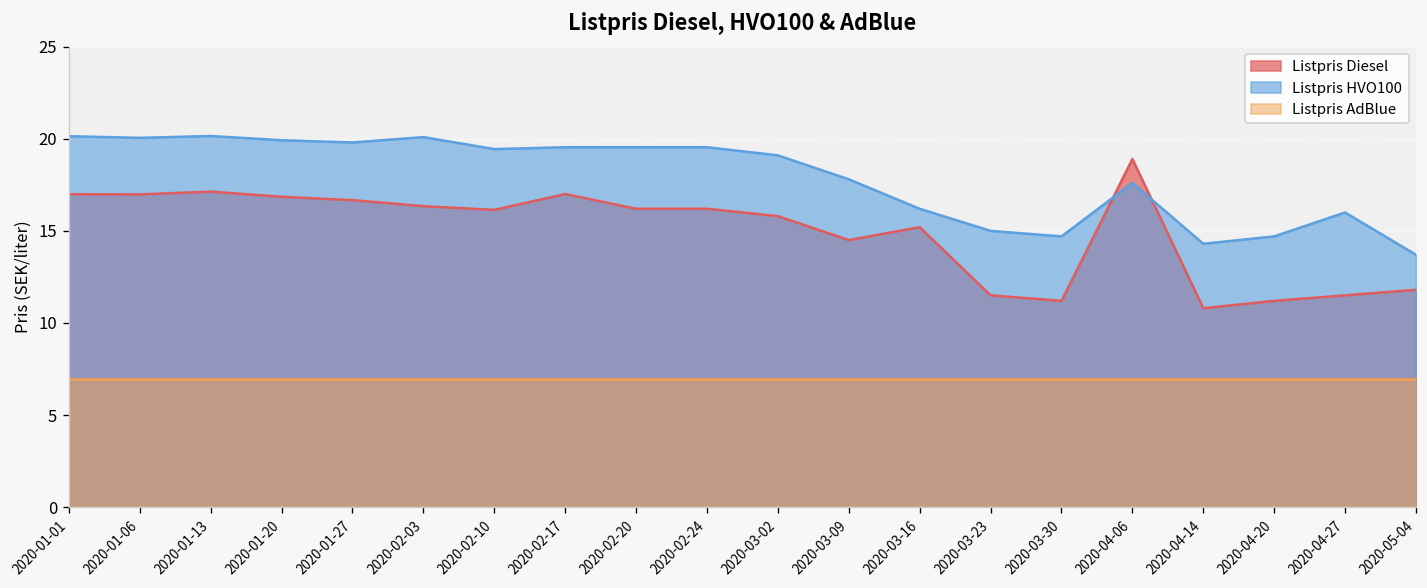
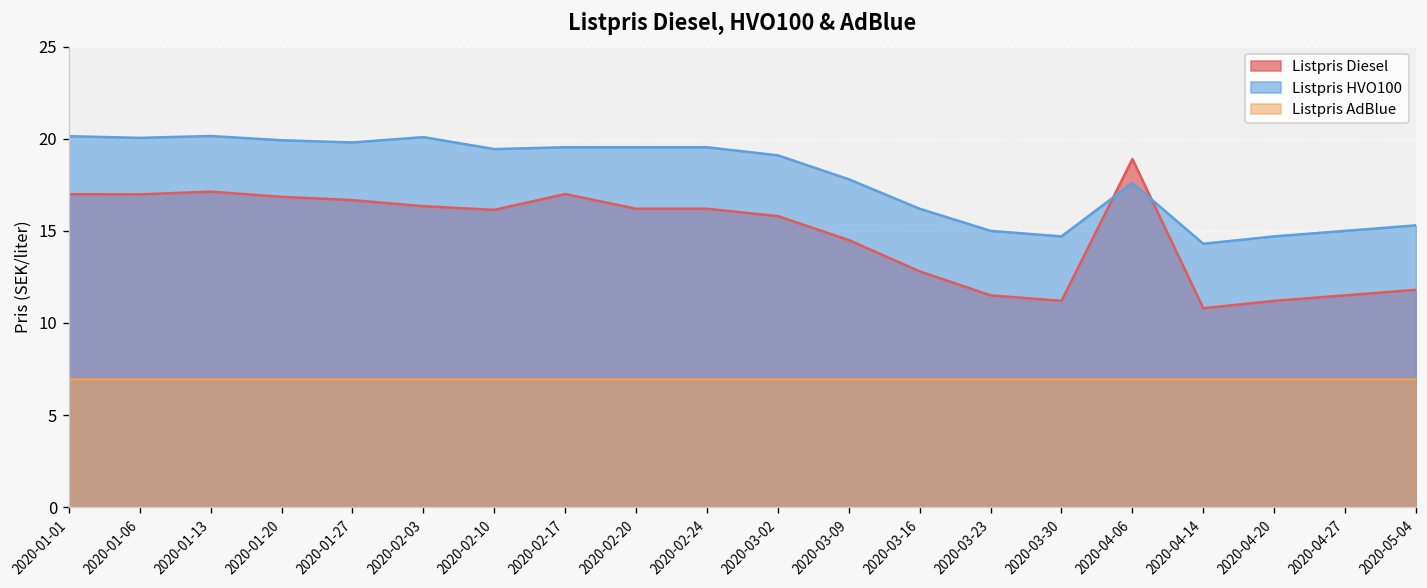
Listpris Diesel, 2020-03-16: 15.2 -> 12.8
Listpris HVO100, 2020-04-27: 16 -> 15
Listpris HVO100, 2020-05-04: 13.7 -> 15.3
